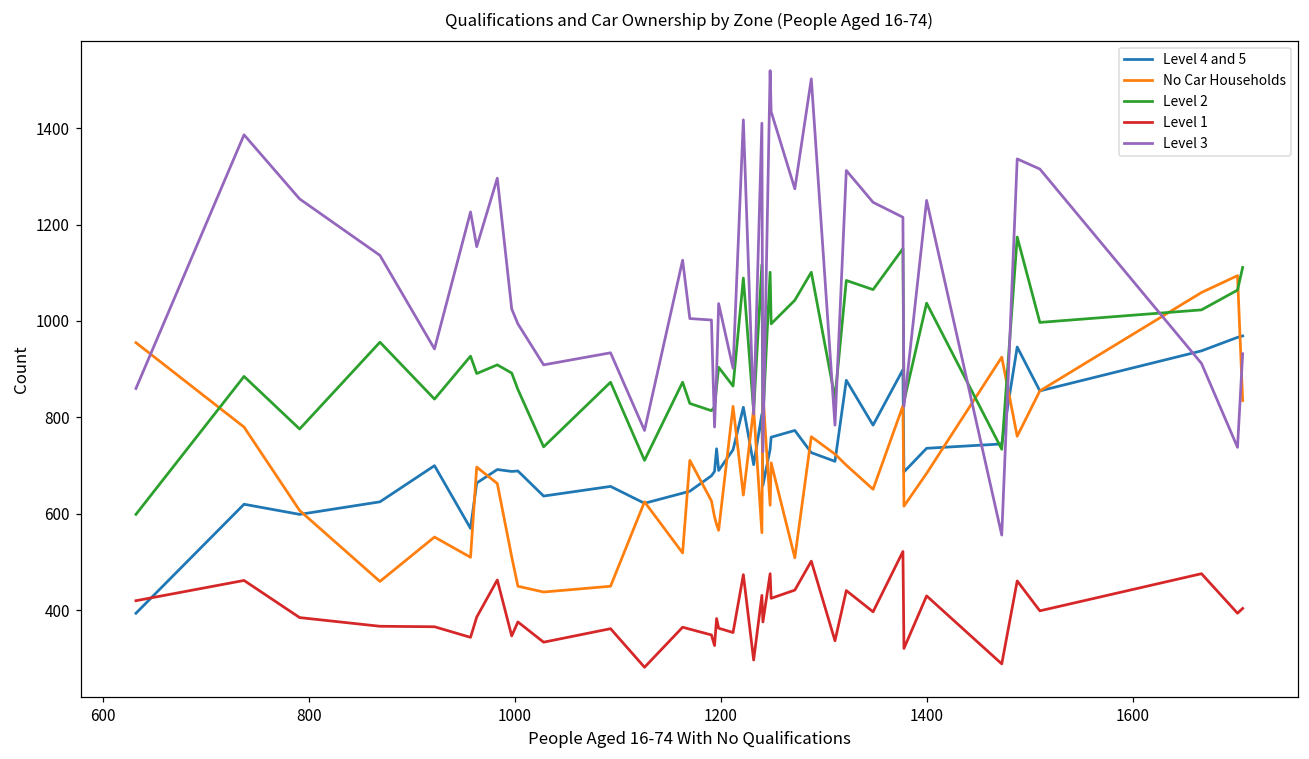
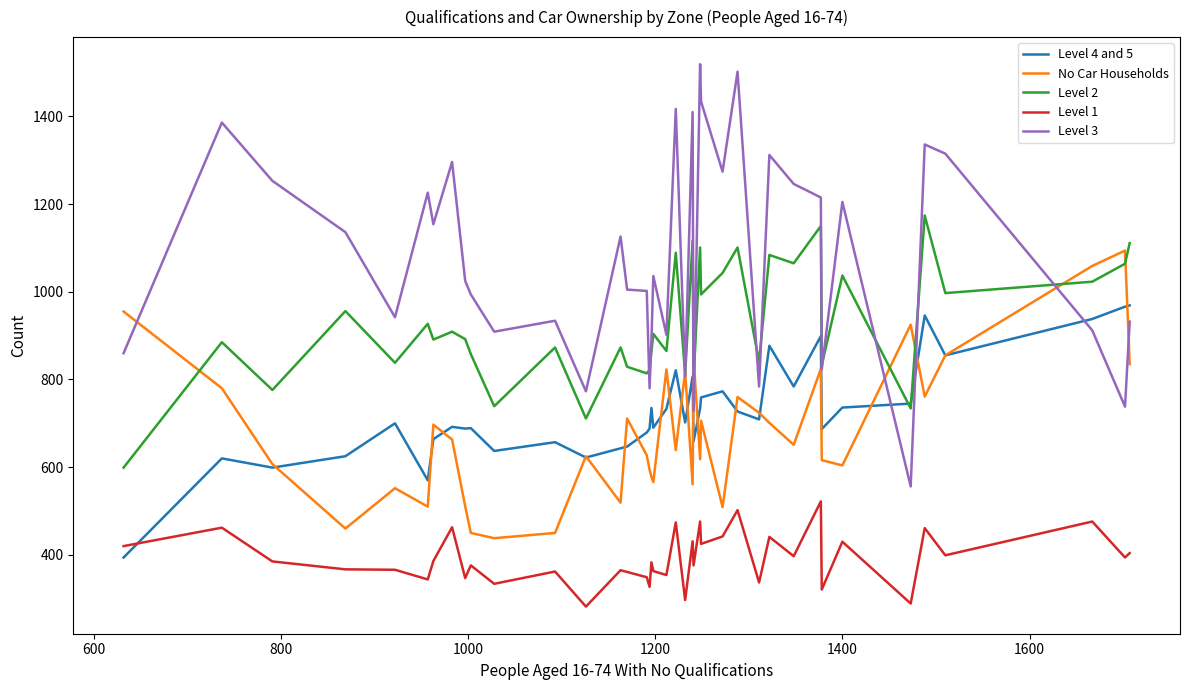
No Car Households, 1400: 680 -> 600
Level 3, 1400: 1250 -> 1210
